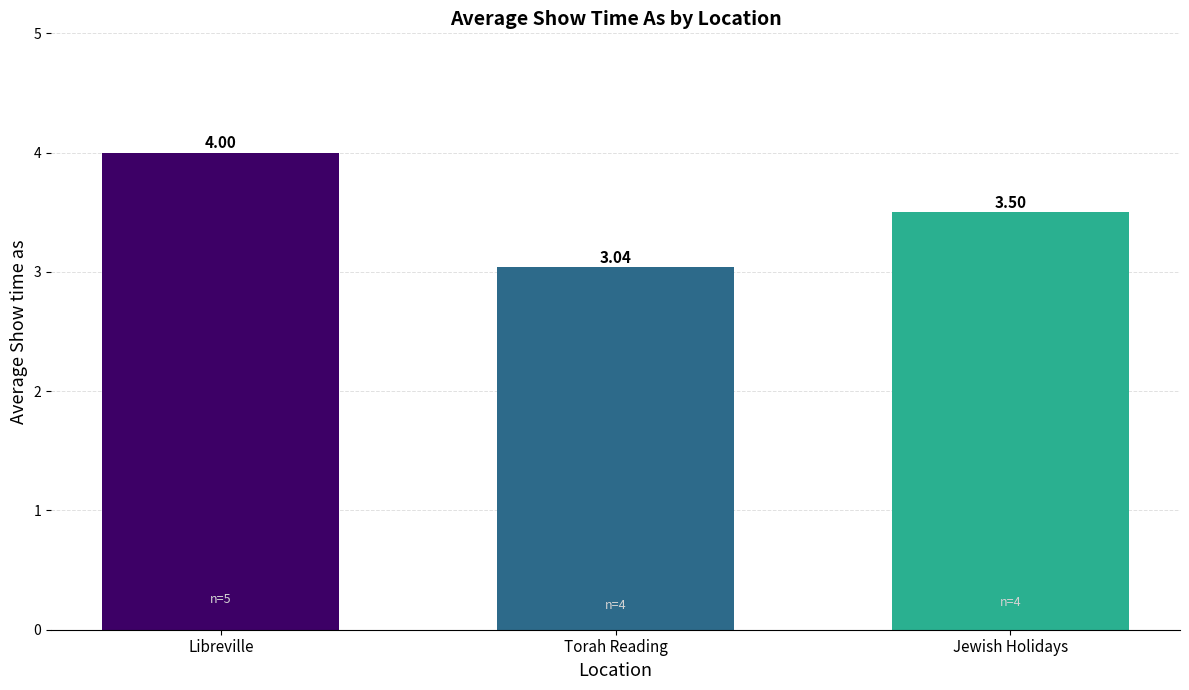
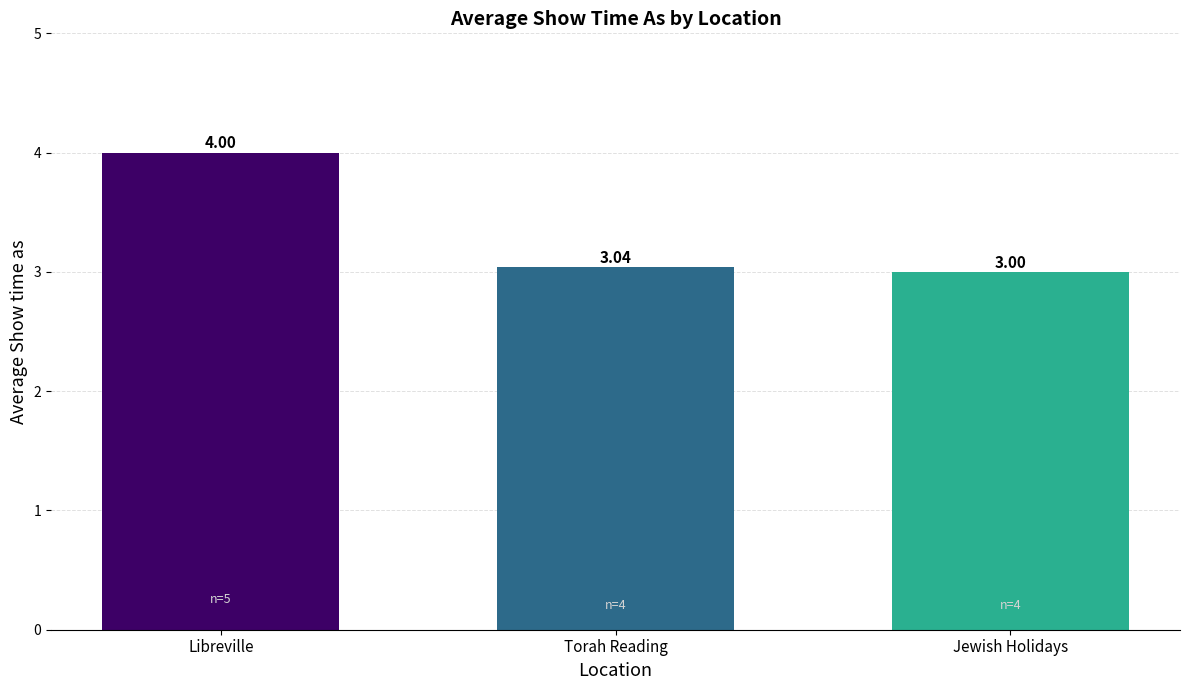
Jewish Holidays: 3.50 -> 3.00
